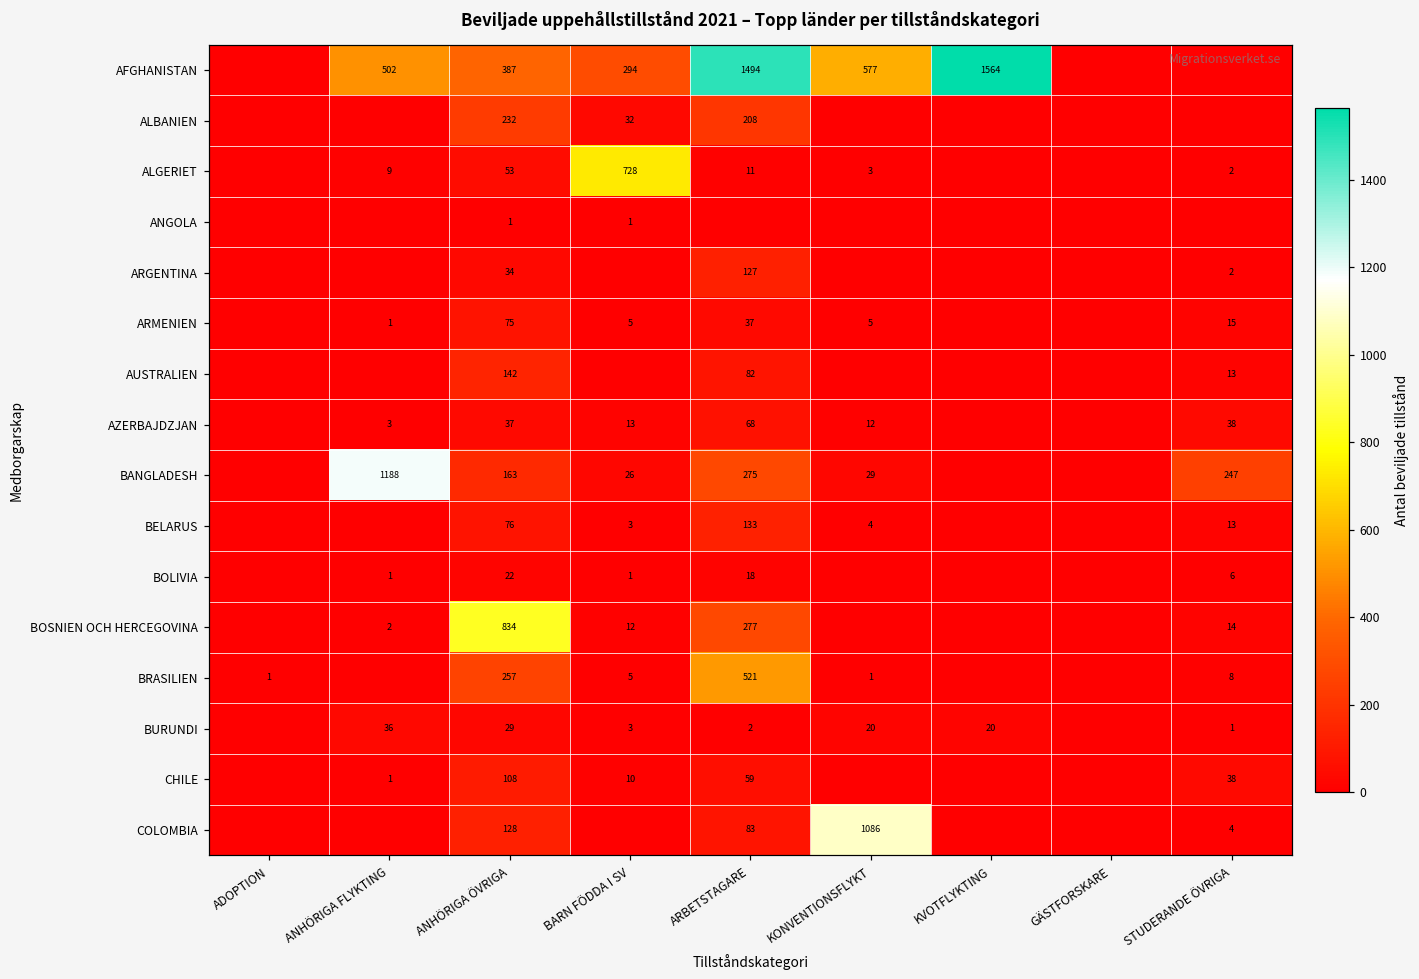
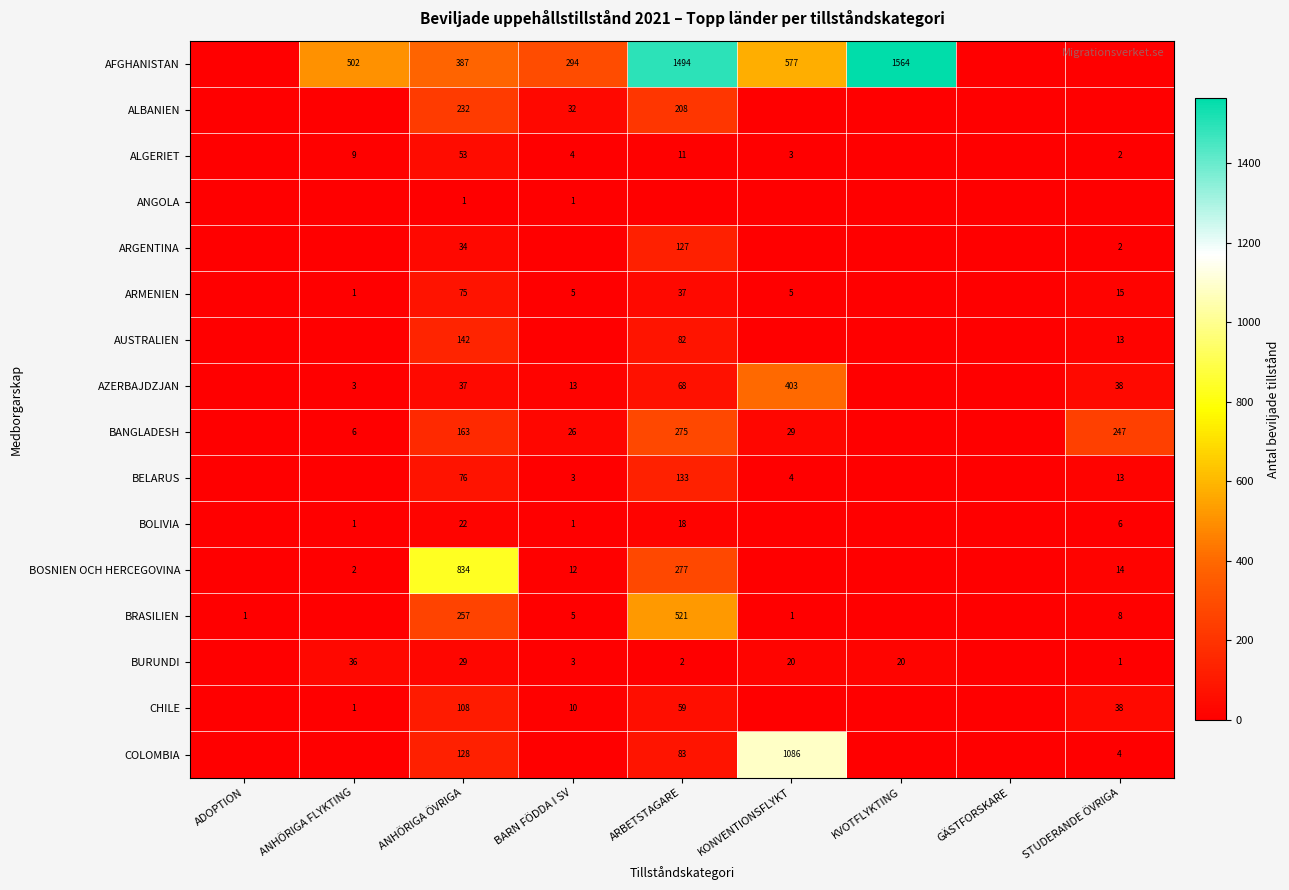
ALGERIET, BARN FÖDDA I SV: 728 -> 4
AZERBAJDZJAN, KONVENTIONSFLYKT: 12 -> 403
BANGLADESH, ANHÖRIGA FLYKTING: 1188 -> 6
